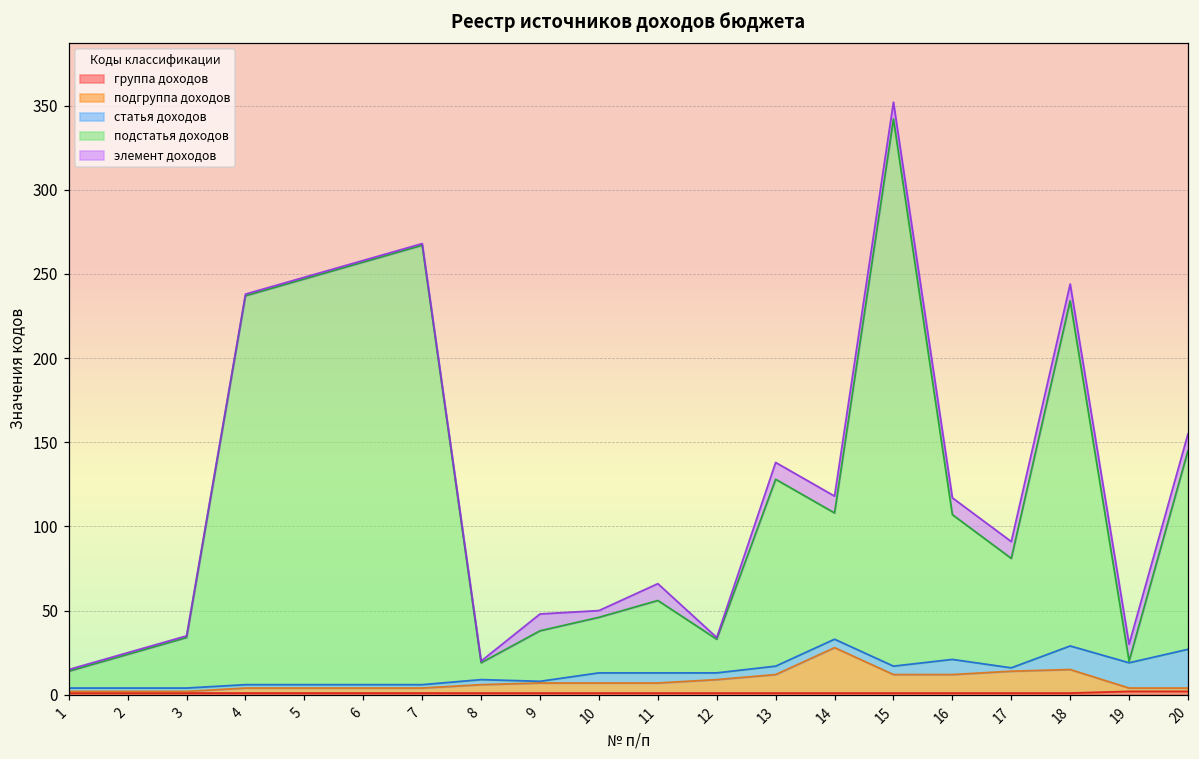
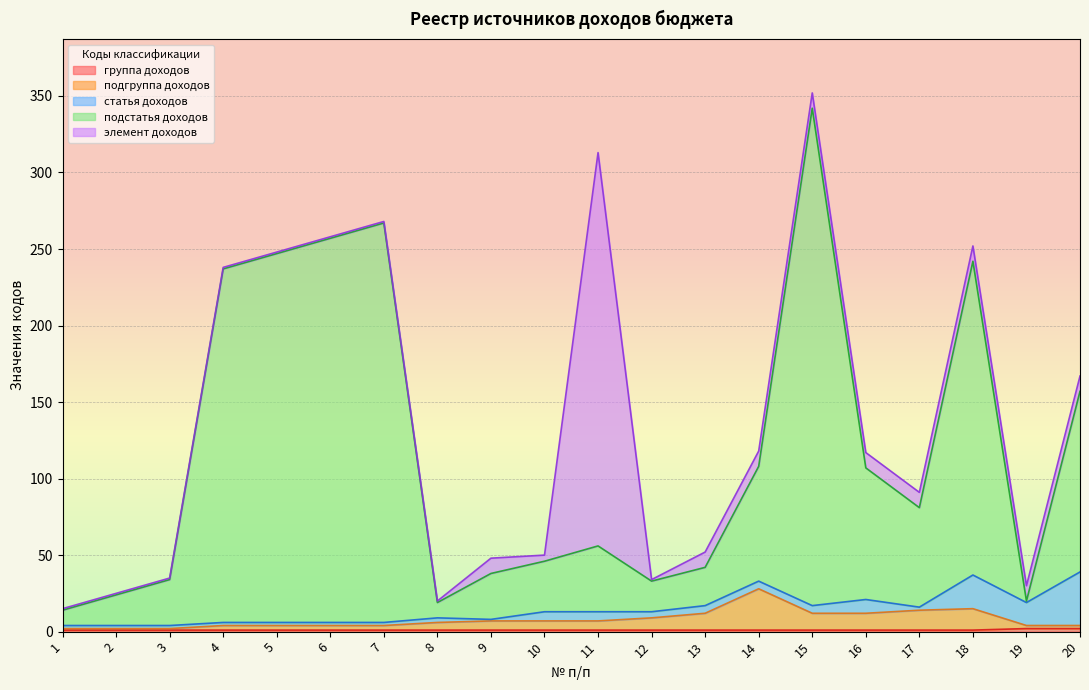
элемент доходов, 11: 10 -> 257
подстатья доходов, 13: 111 -> 25
статья доходов, 18: 14 -> 22
статья доходов, 20: 23 -> 35
